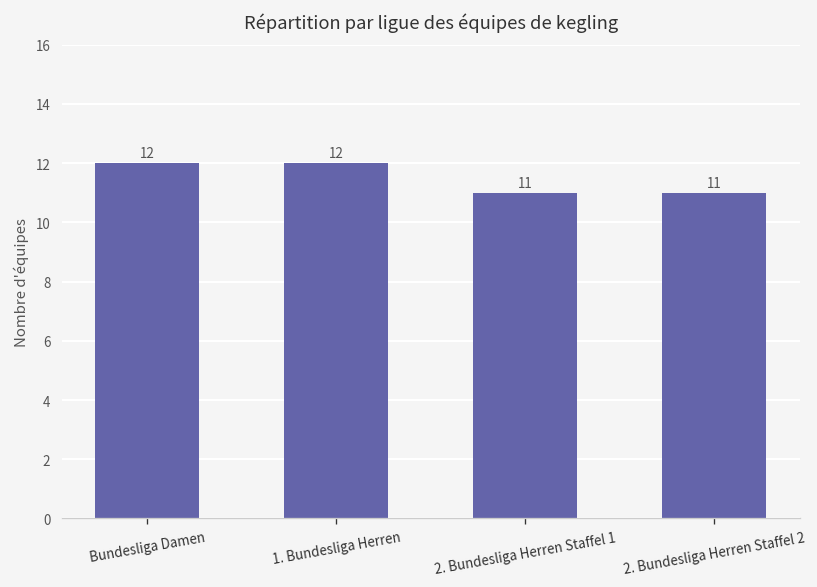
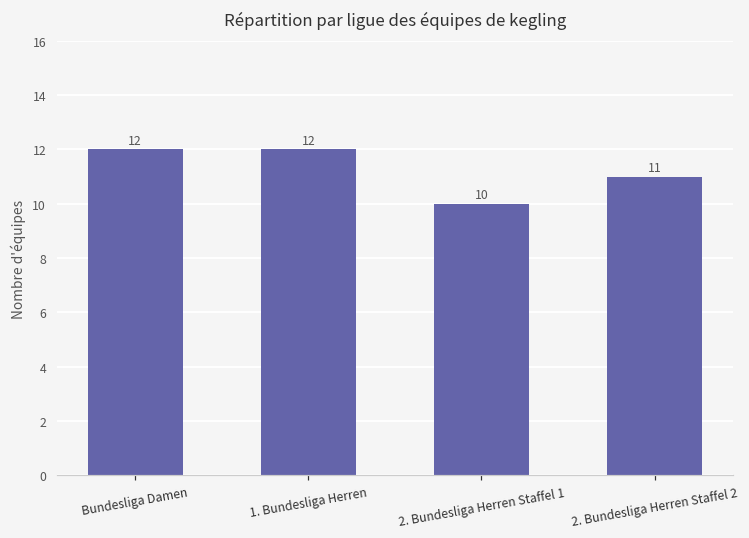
2. Bundesliga Herren Staffel 1: 11 -> 10
